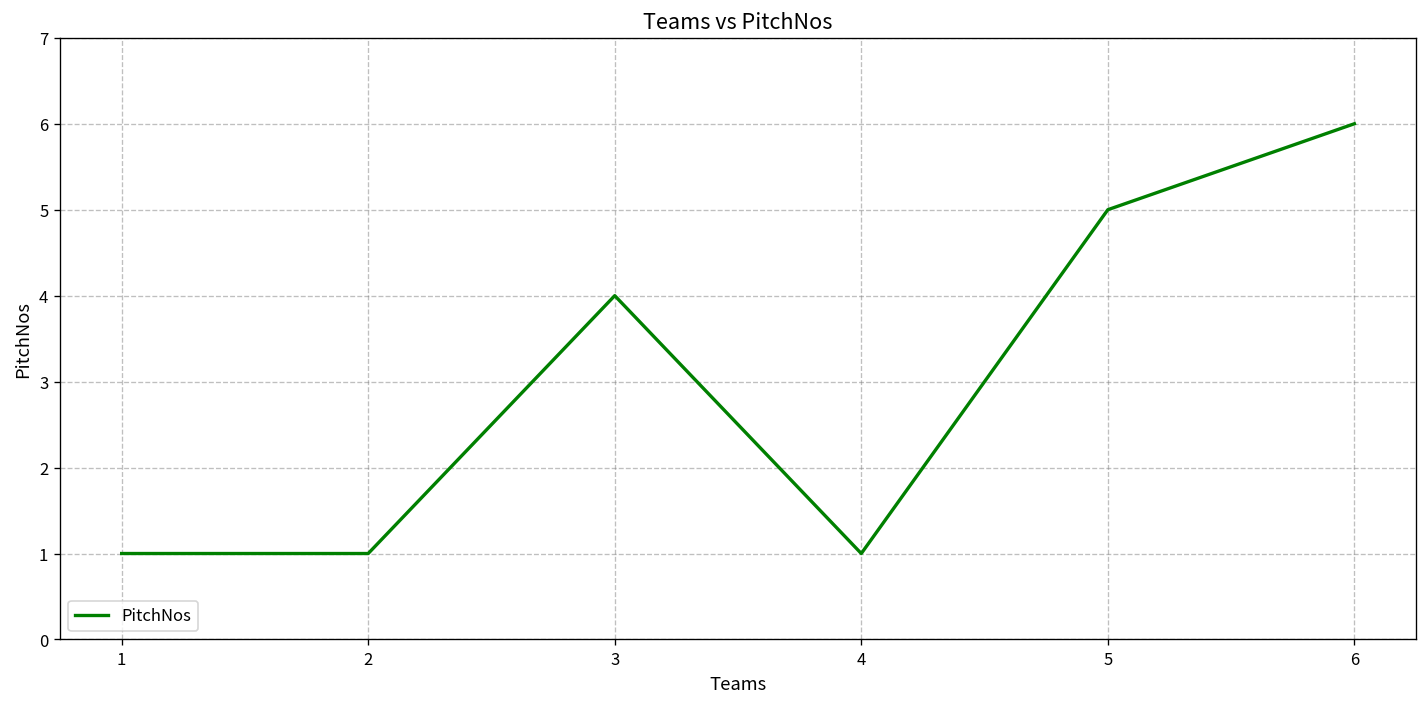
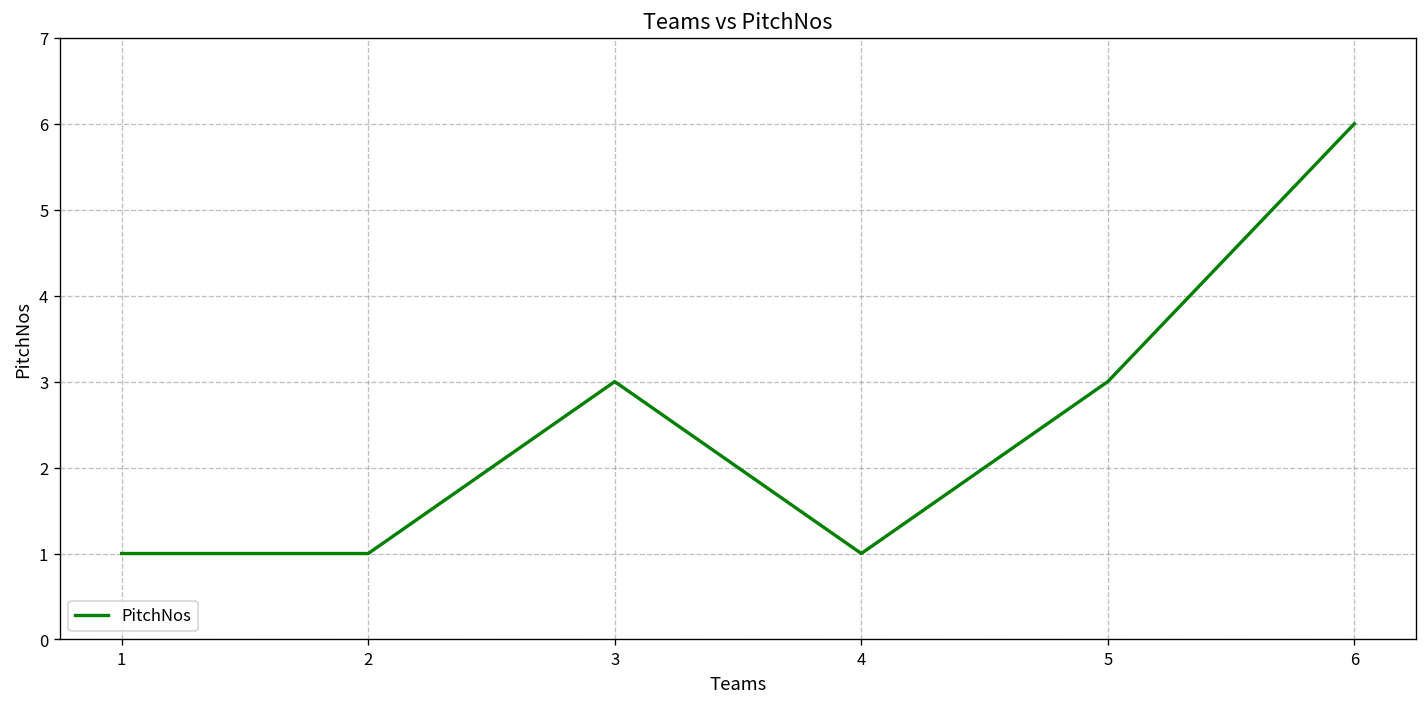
3: 4 -> 3
5: 5 -> 3
